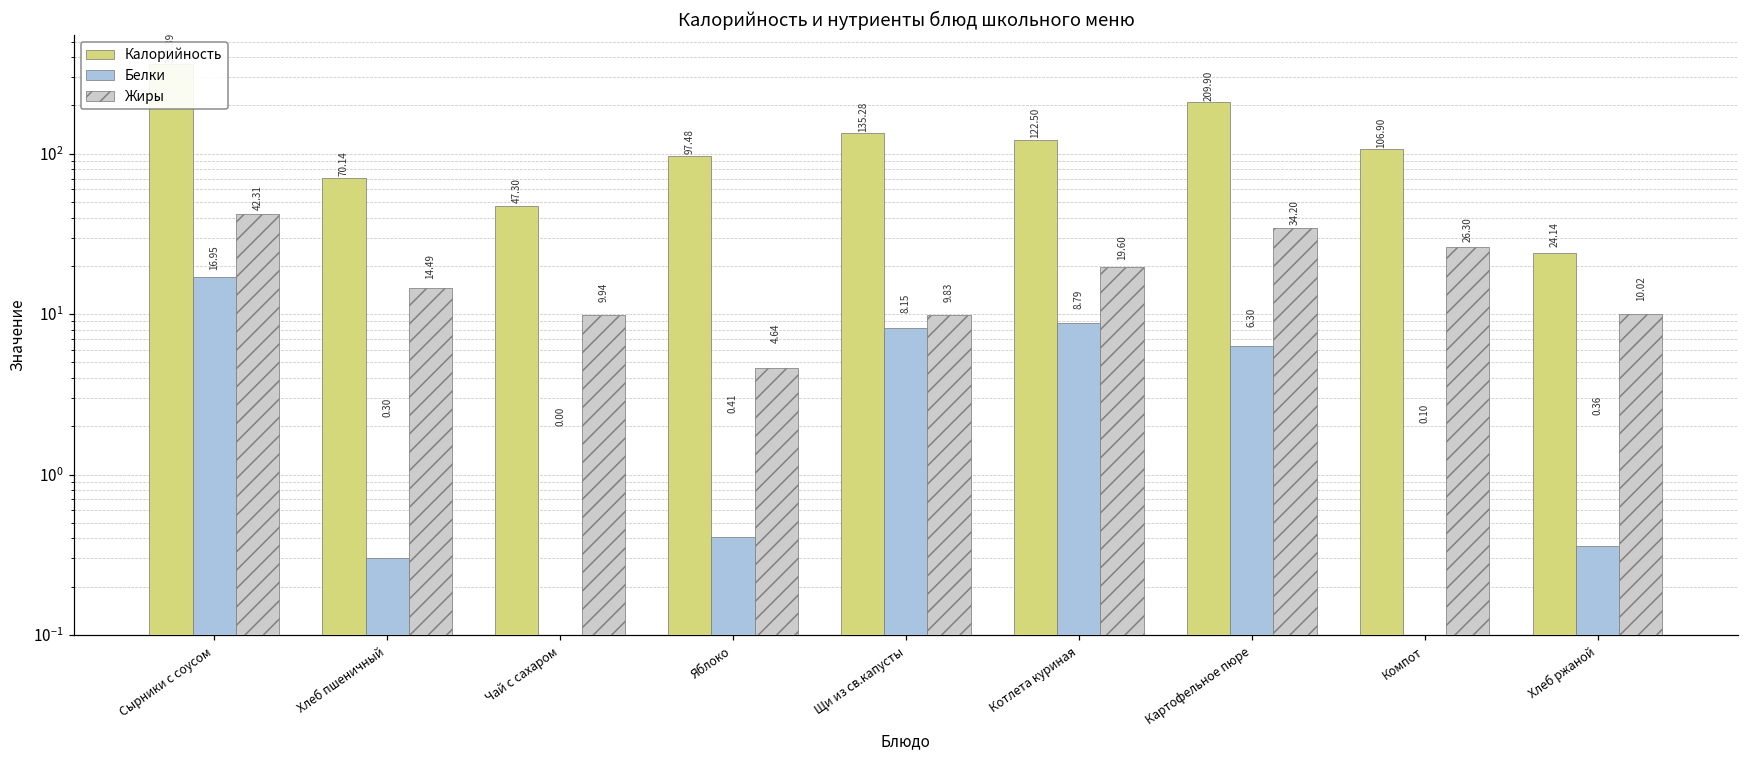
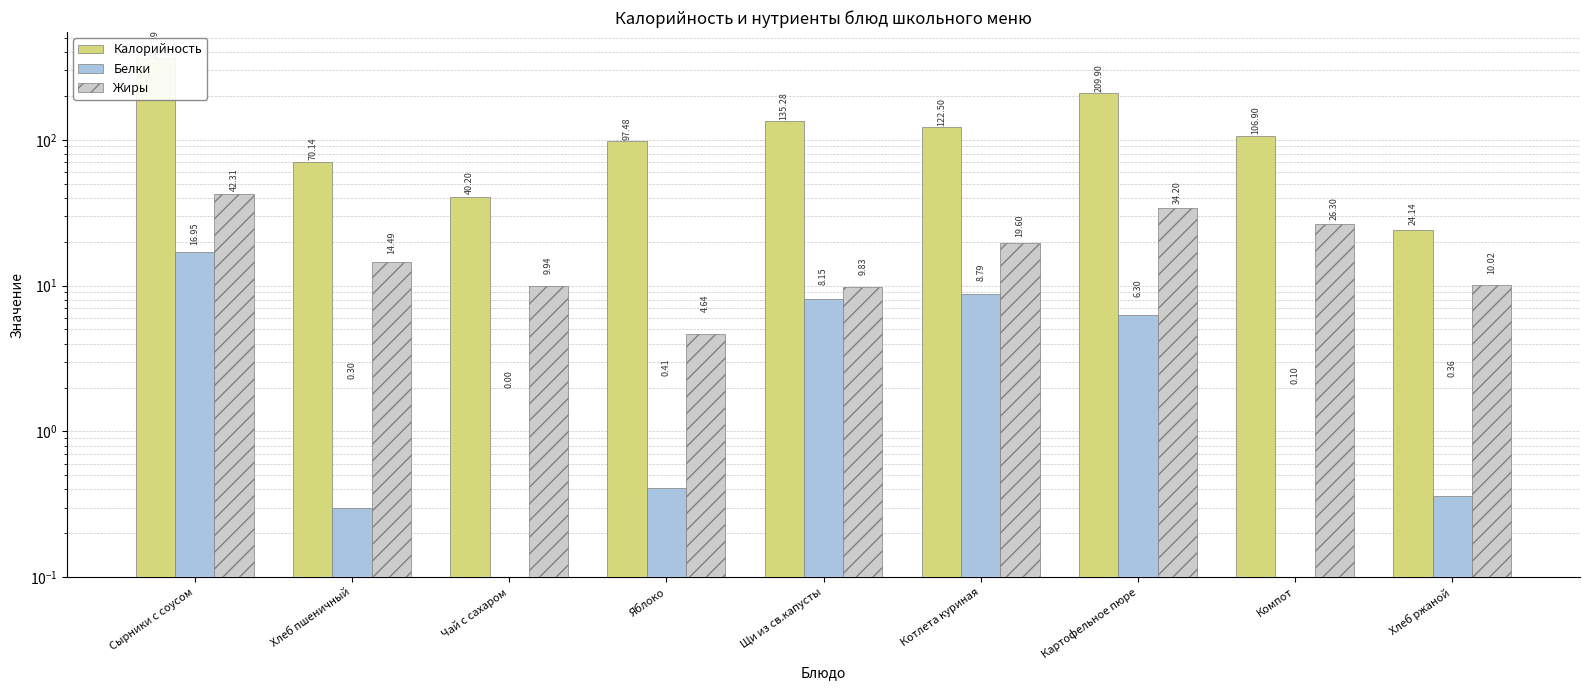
Калорийность, Чай с сахаром: 47.30 -> 40.20
